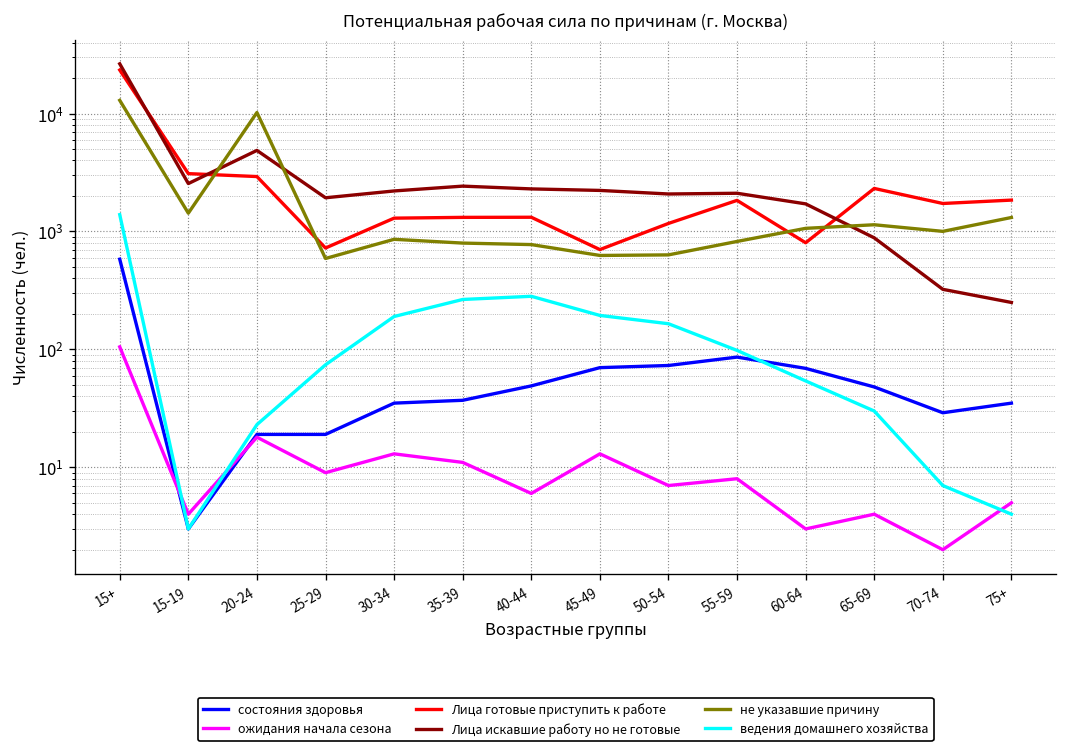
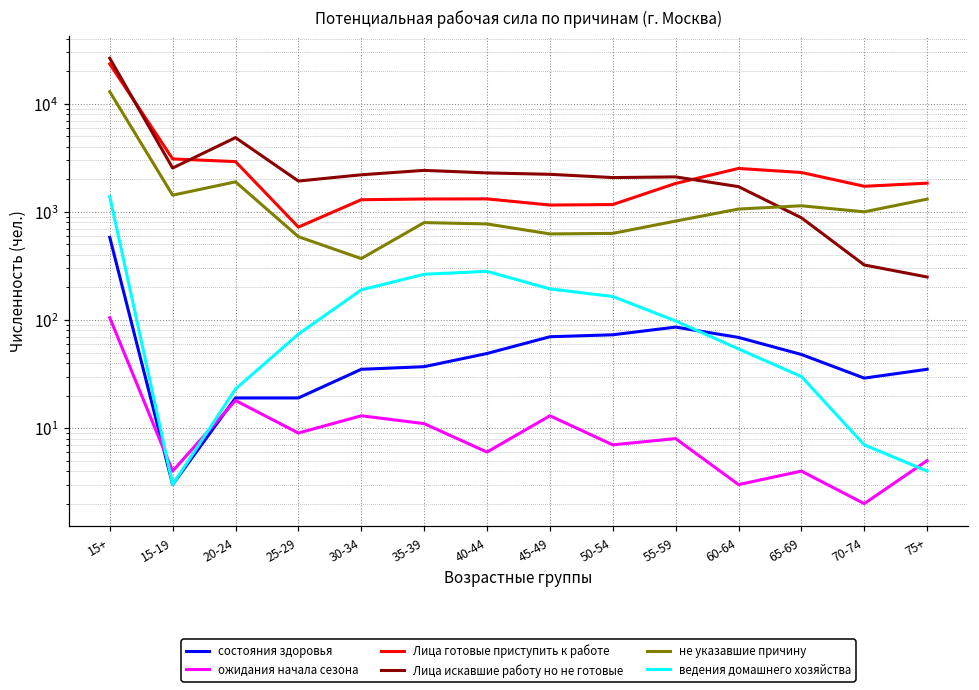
не указавшие причину, 20-24: 10000 -> 1900
не указавшие причину, 30-34: 900 -> 370
Лица готовые приступить к работе, 45-49: 700 -> 1200
Лица готовые приступить к работе, 60-64: 800 -> 2500
